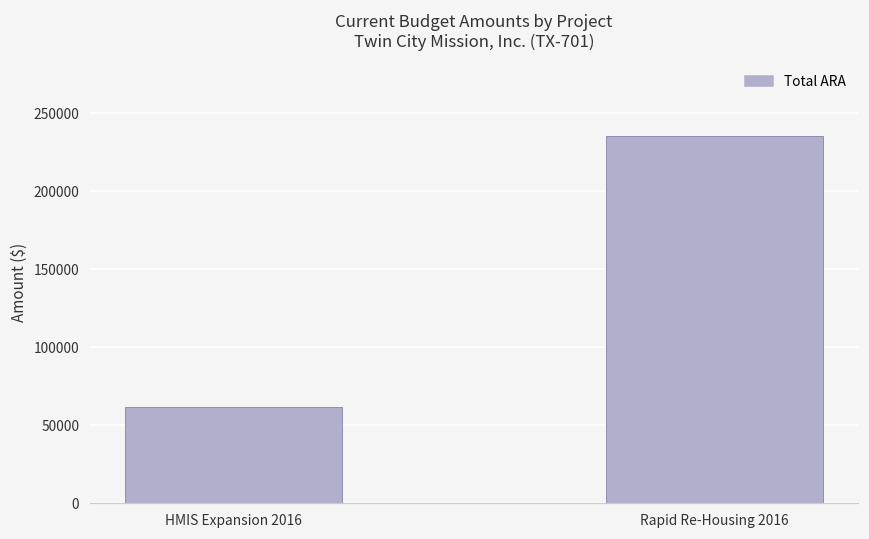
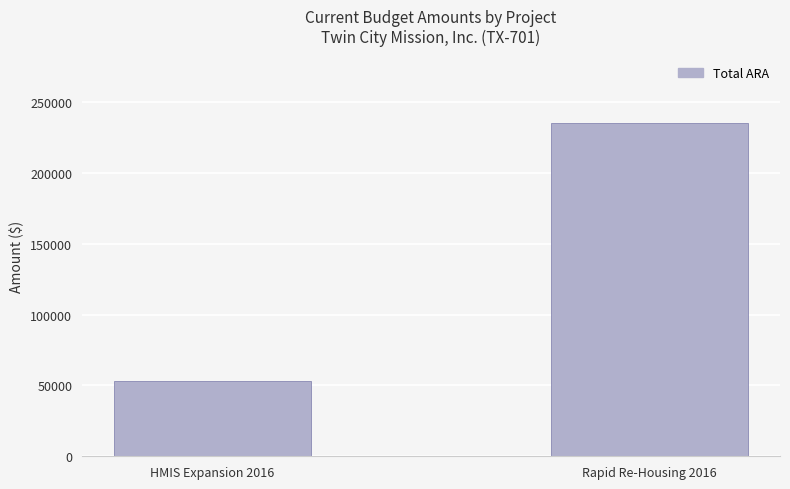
HMIS Expansion 2016: 61000 -> 53000
